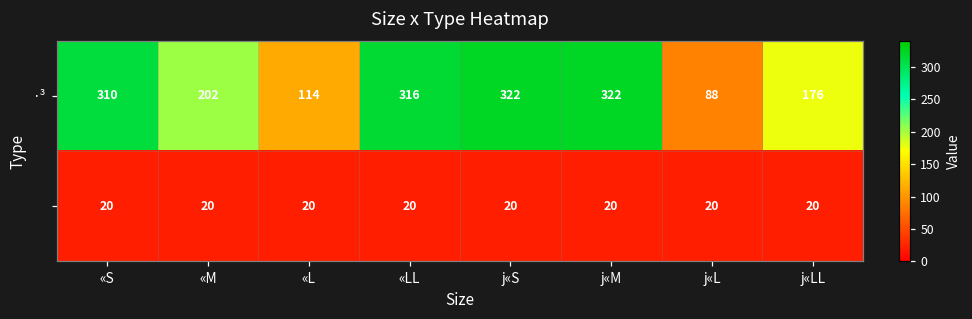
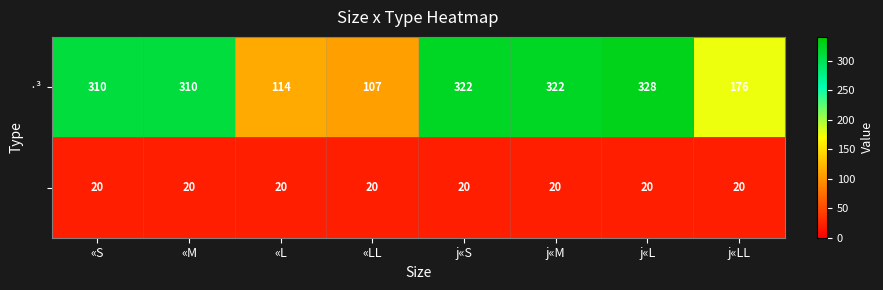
·³, «M: 202 -> 310
·³, «LL: 316 -> 107
·³, j«L: 88 -> 328
